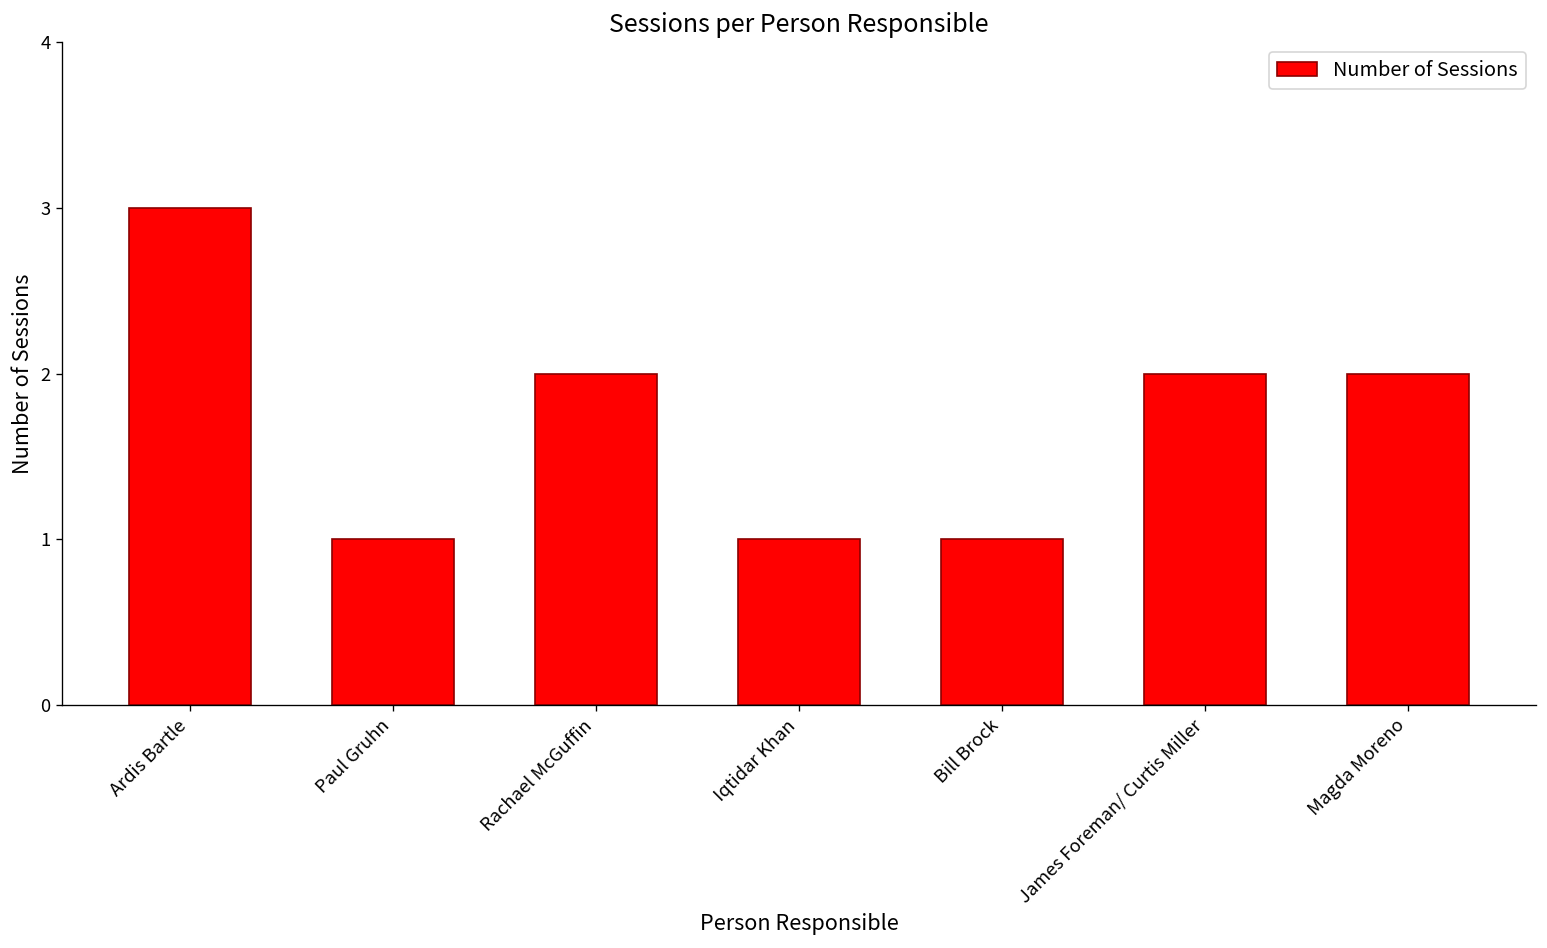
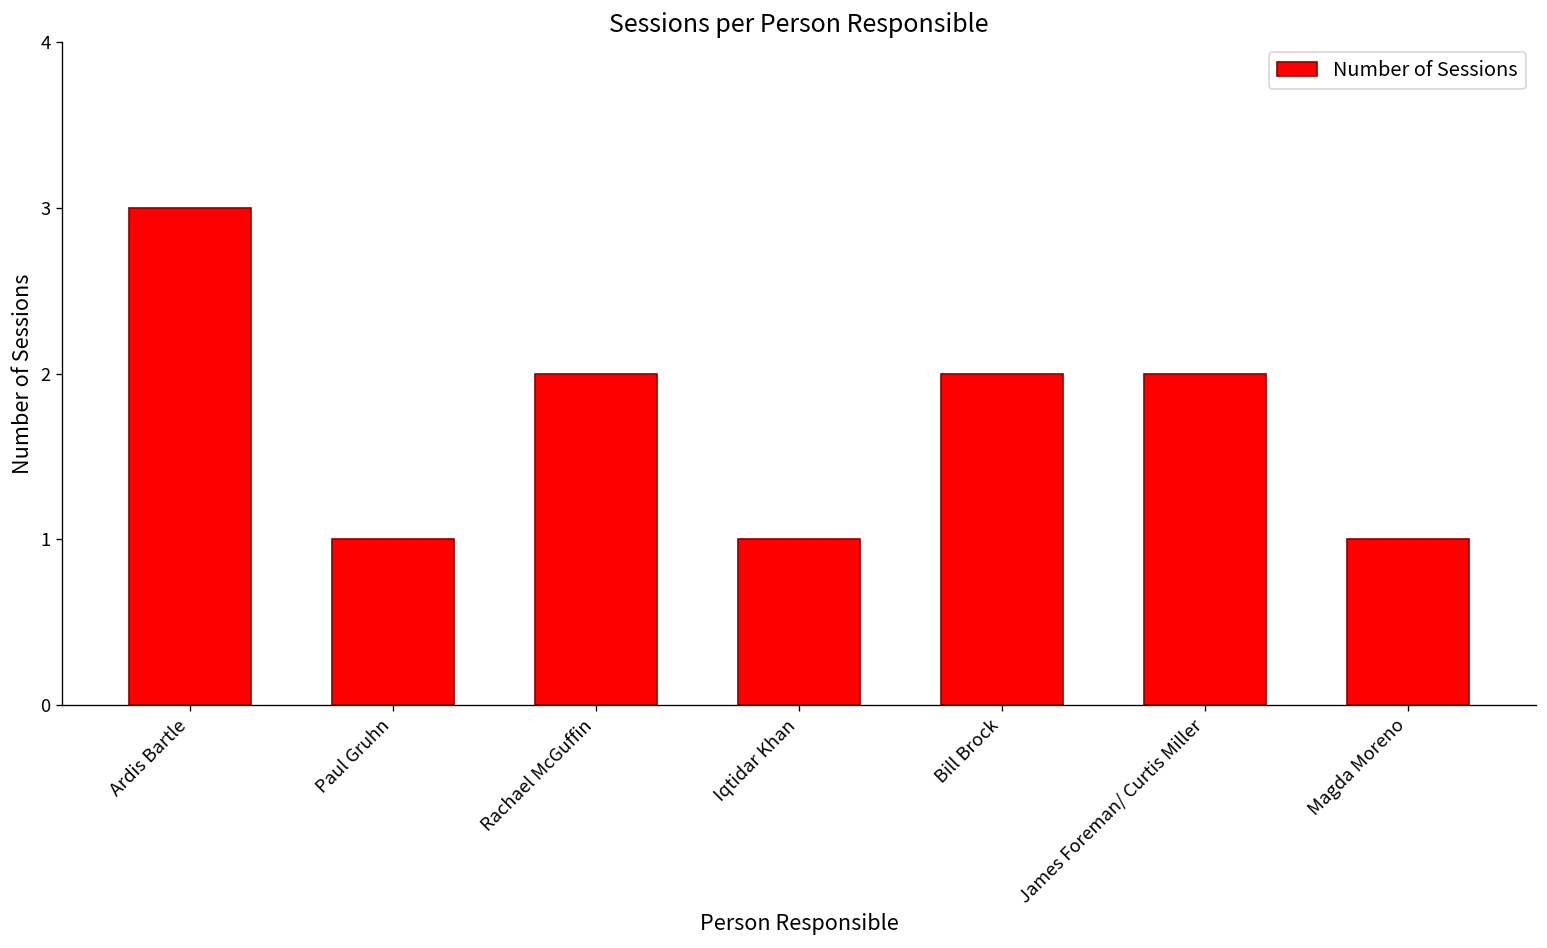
Bill Brock: 1 -> 2
Magda Moreno: 2 -> 1
